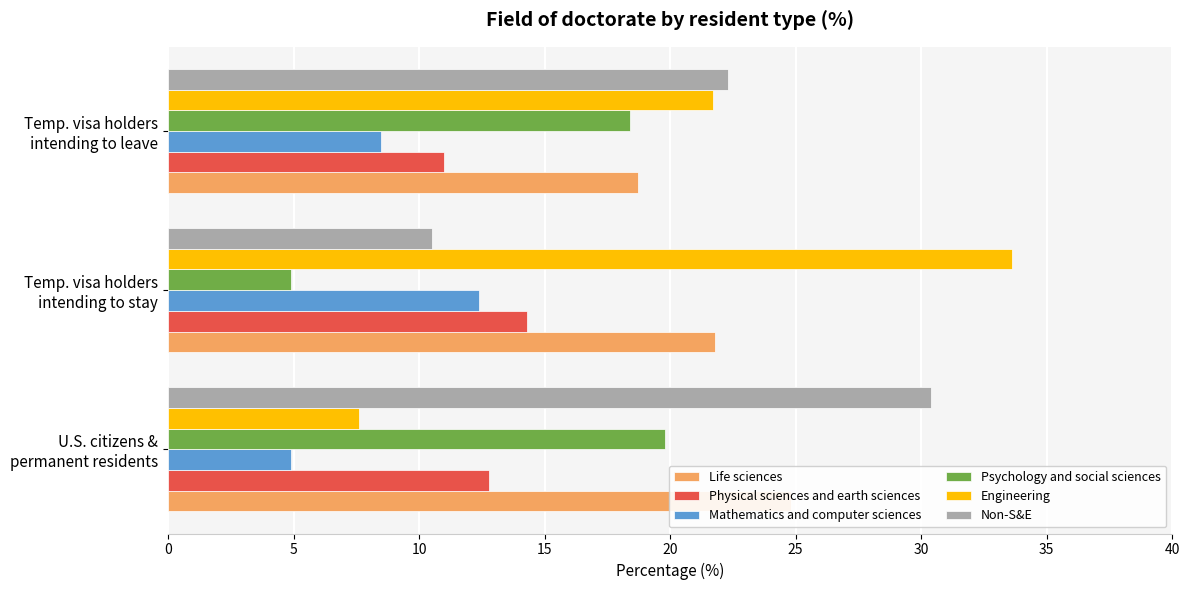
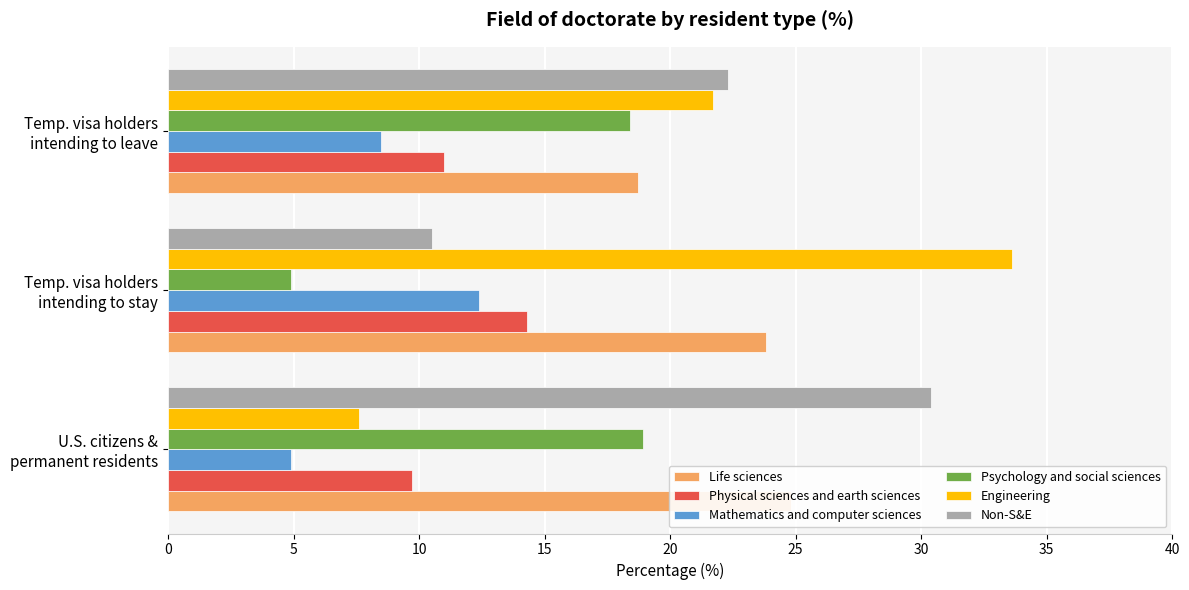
Life sciences, Temp. visa holders intending to stay: 21.8 -> 23.8
Psychology and social sciences, U.S. citizens & permanent residents: 19.8 -> 18.9
Physical sciences and earth sciences, U.S. citizens & permanent residents: 12.8 -> 9.7
